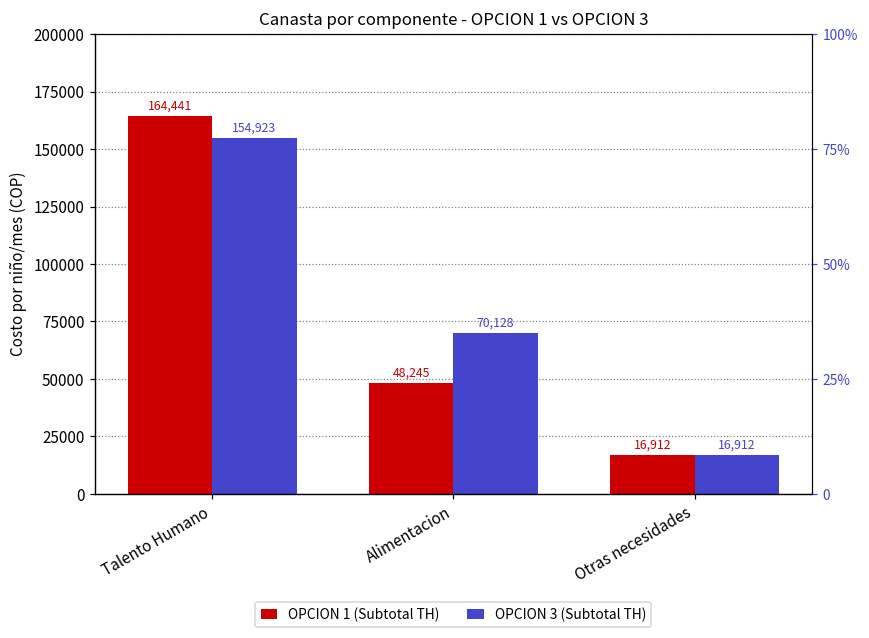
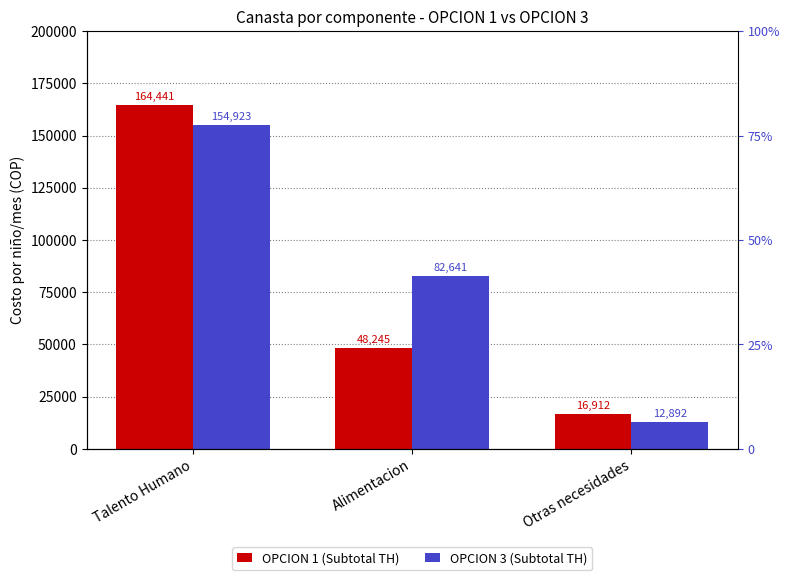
OPCION 3 (Subtotal TH), Alimentacion: 70,128 -> 82,641
OPCION 3 (Subtotal TH), Otras necesidades: 16,912 -> 12,892
